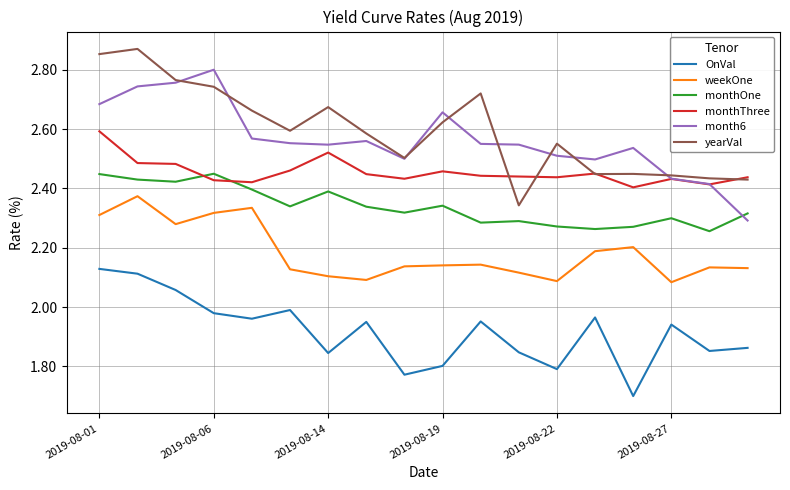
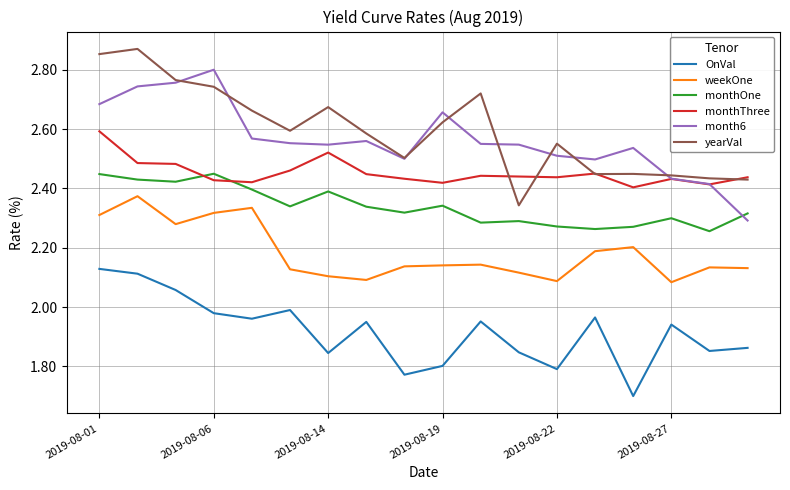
monthThree, 2019-08-19: 2.46 -> 2.42
